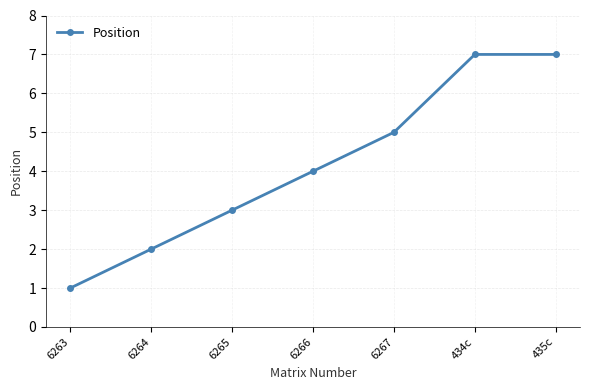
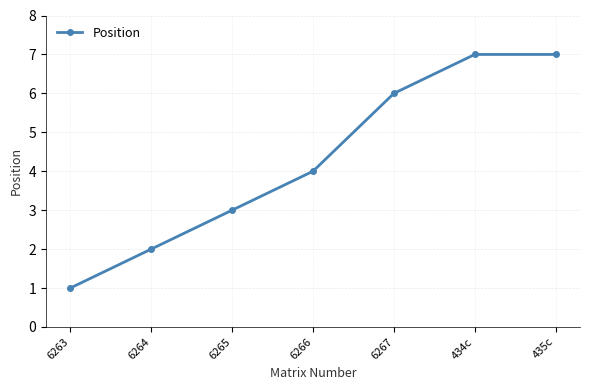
6267: 5 -> 6
